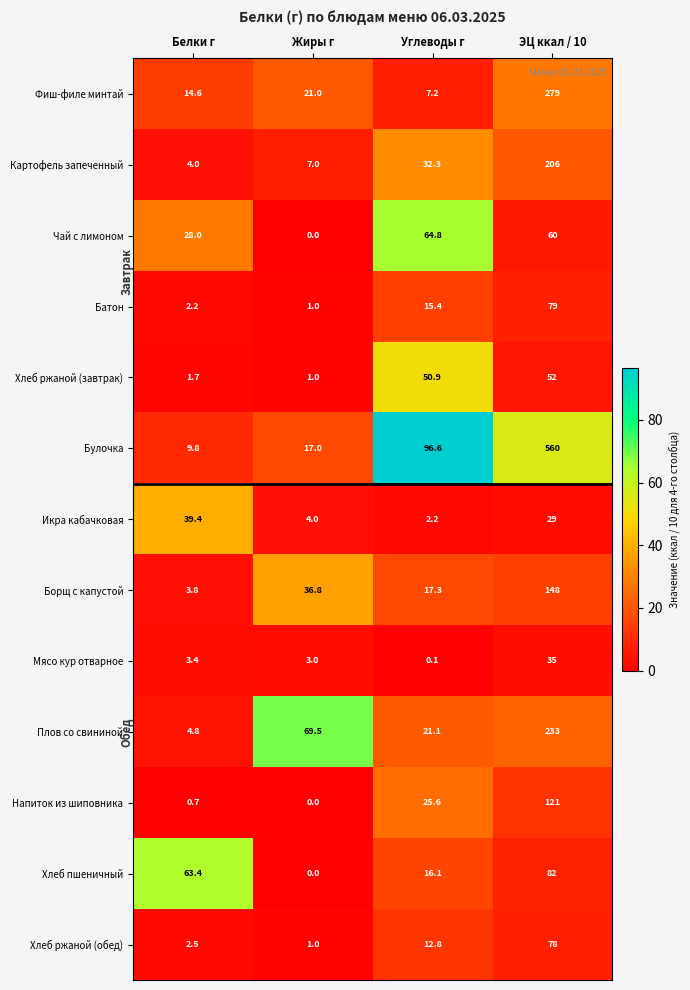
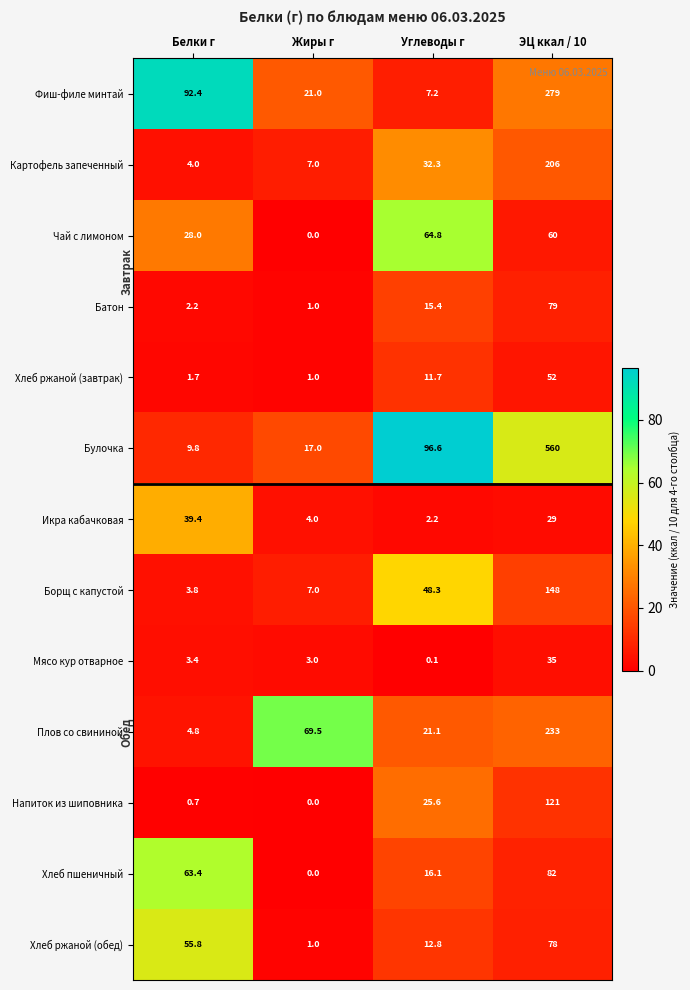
Фиш-филе минтай, Белки г: 14.6 -> 92.4
Хлеб ржаной (завтрак), Углеводы г: 50.9 -> 11.7
Борщ с капустой, Жиры г: 36.8 -> 7.0
Борщ с капустой, Углеводы г: 17.3 -> 48.3
Хлеб ржаной (обед), Белки г: 2.5 -> 55.8
